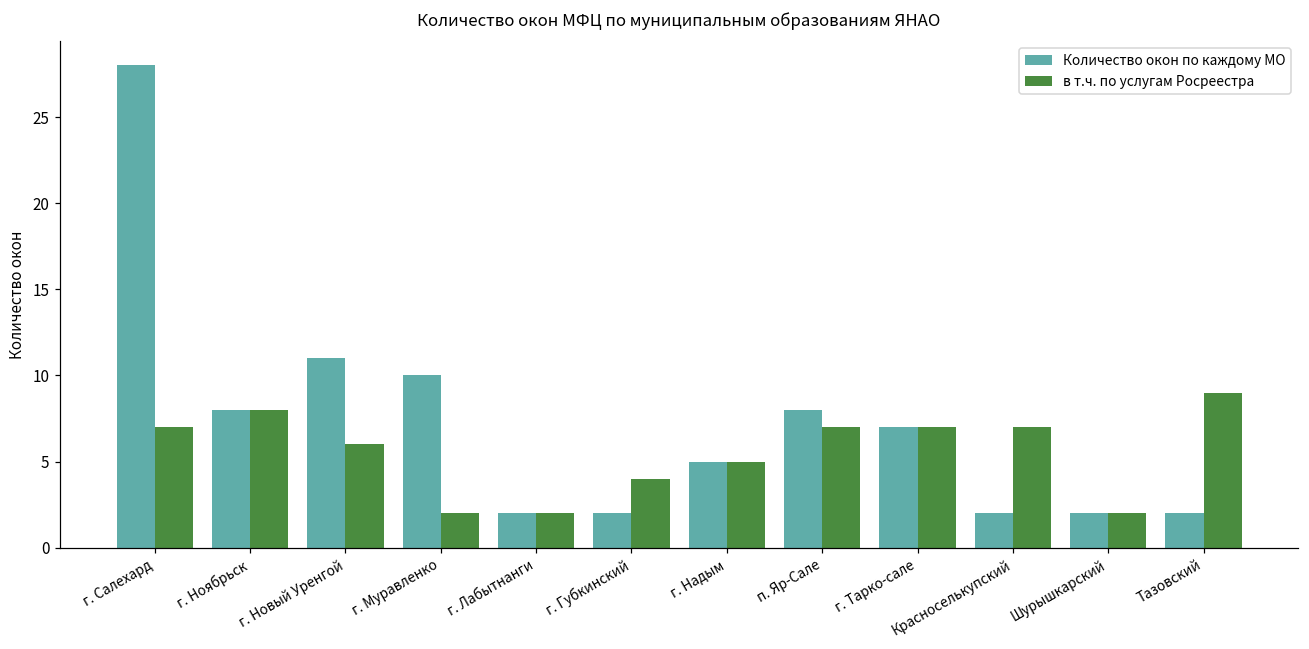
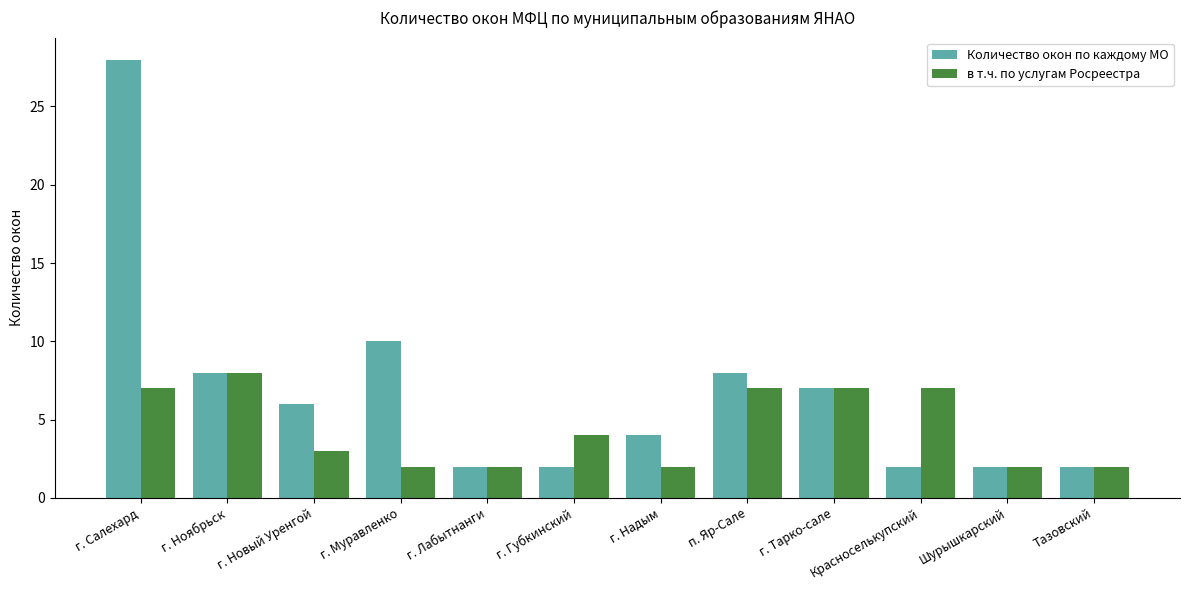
Количество окон по каждому МО, г. Новый Уренгой: 11 -> 6
в т.ч. по услугам Росреестра, г. Новый Уренгой: 6 -> 3
Количество окон по каждому МО, г. Надым: 5 -> 4
в т.ч. по услугам Росреестра, г. Надым: 5 -> 2
в т.ч. по услугам Росреестра, Тазовский: 9 -> 2
